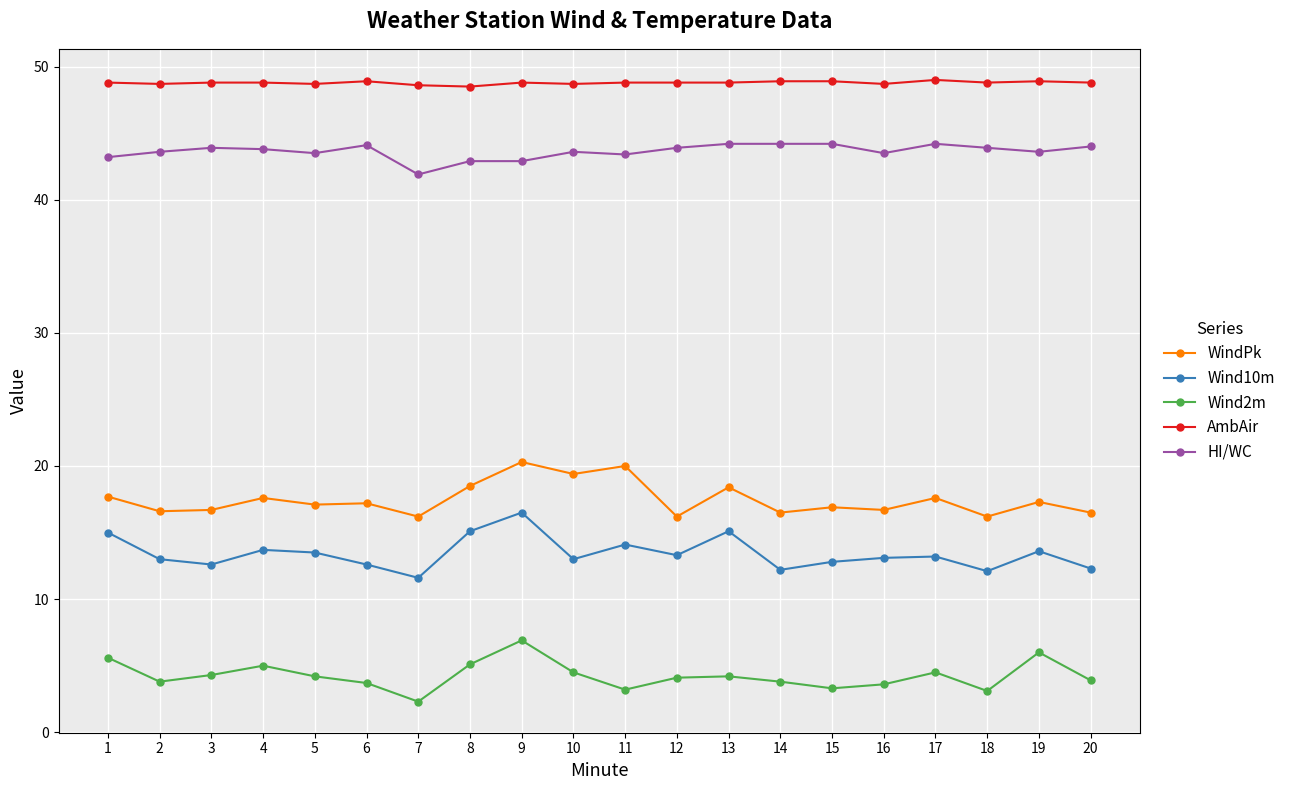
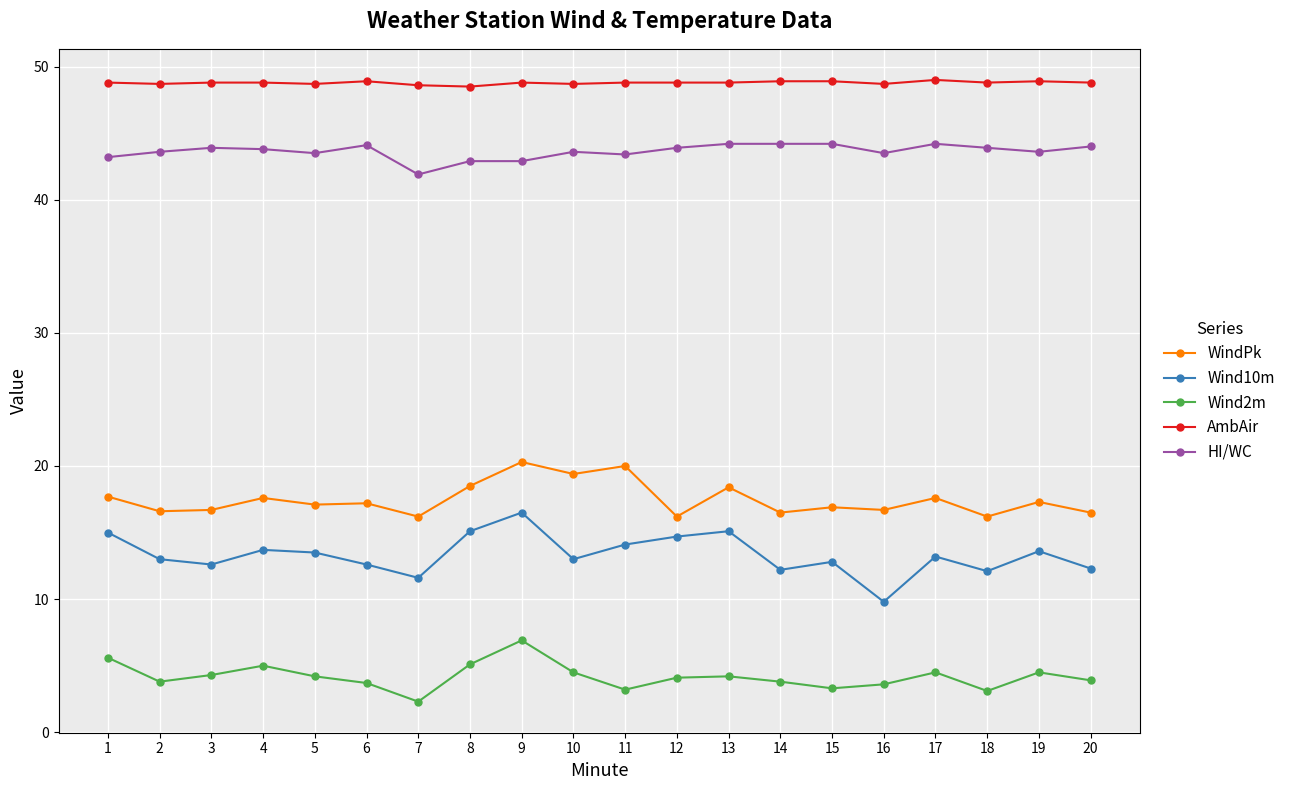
Wind10m, 12: 13.3 -> 14.7
Wind10m, 16: 13.1 -> 9.8
Wind2m, 19: 6.0 -> 4.5
